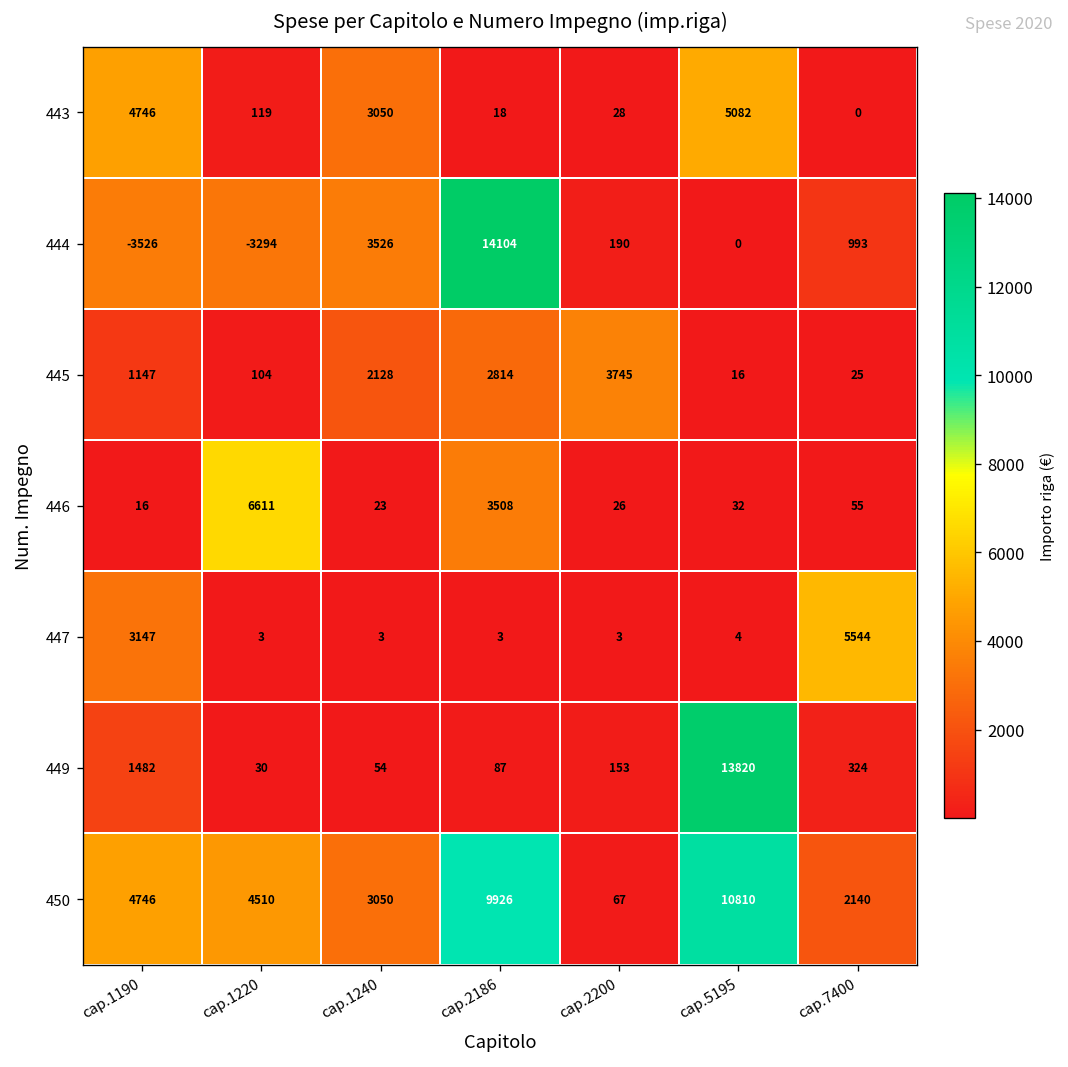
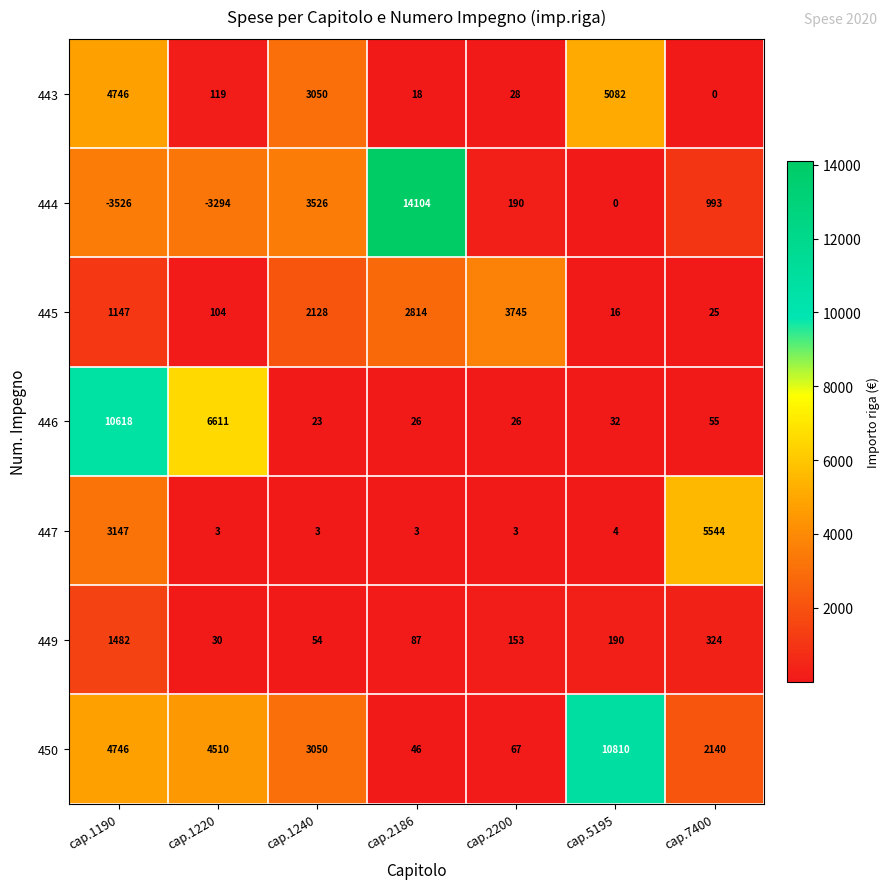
446, cap.1190: 16 -> 10618
446, cap.2186: 3508 -> 26
449, cap.5195: 13820 -> 190
450, cap.2186: 9926 -> 46
